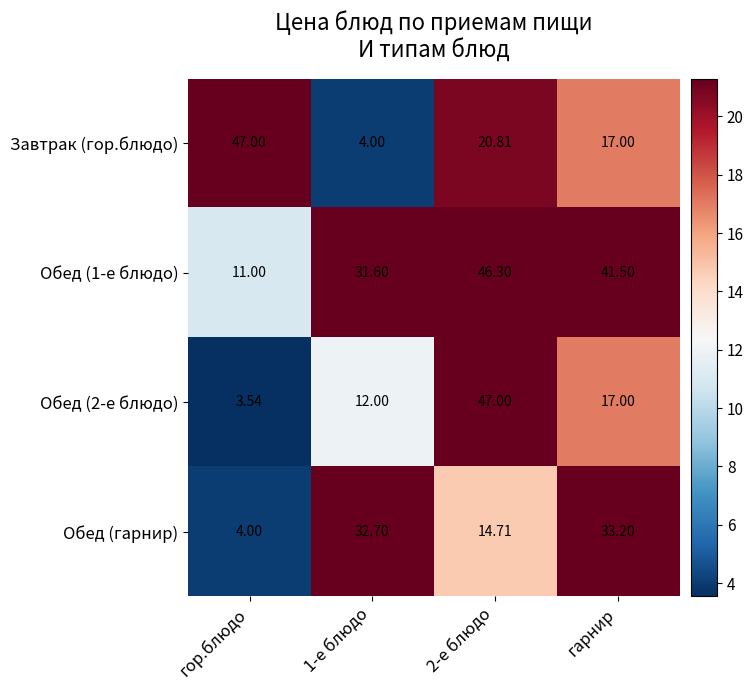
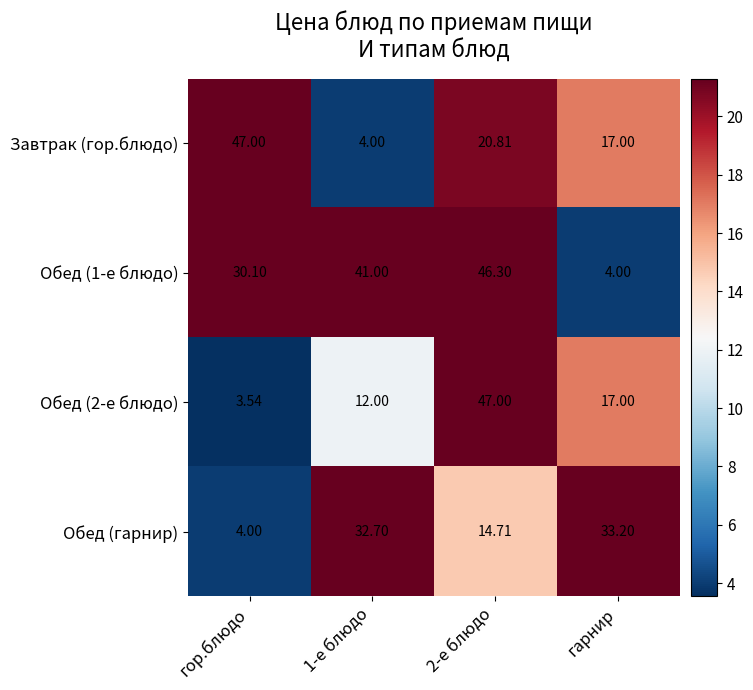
Обед (1-е блюдо), гор.блюдо: 11.00 -> 30.10
Обед (1-е блюдо), 1-е блюдо: 31.60 -> 41.00
Обед (1-е блюдо), гарнир: 41.50 -> 4.00
